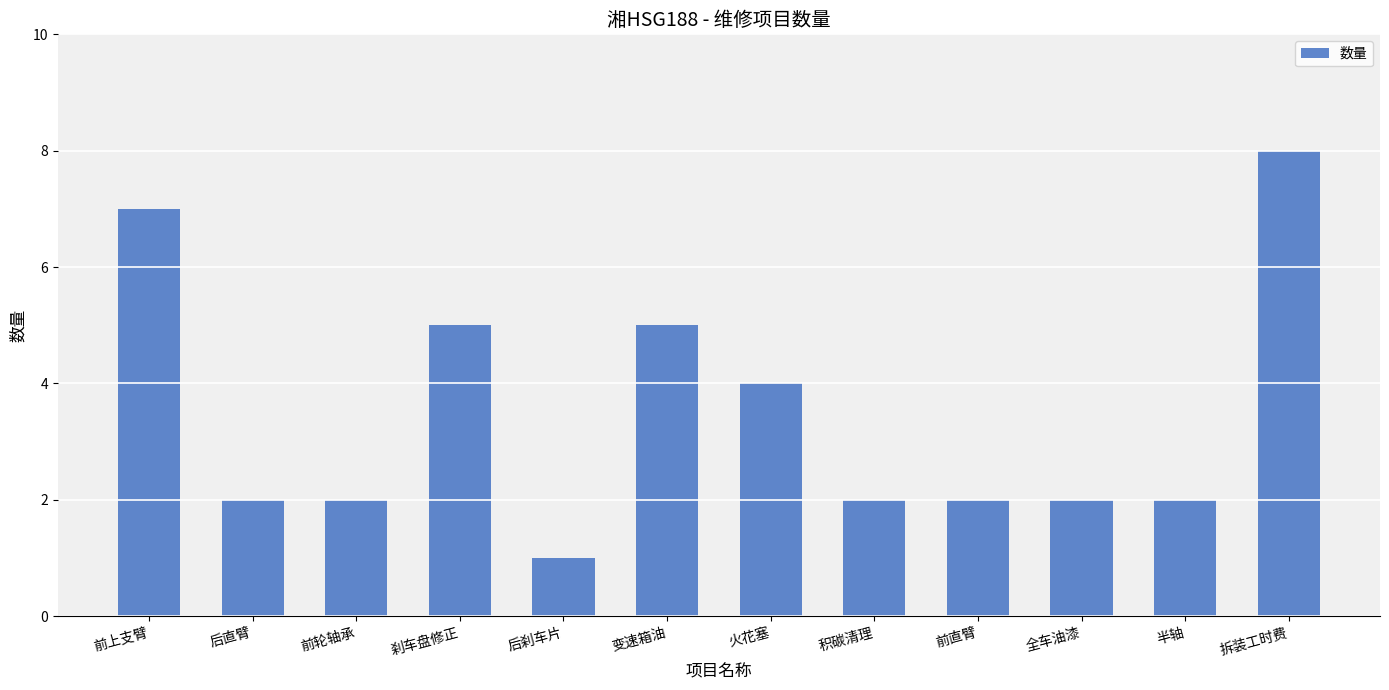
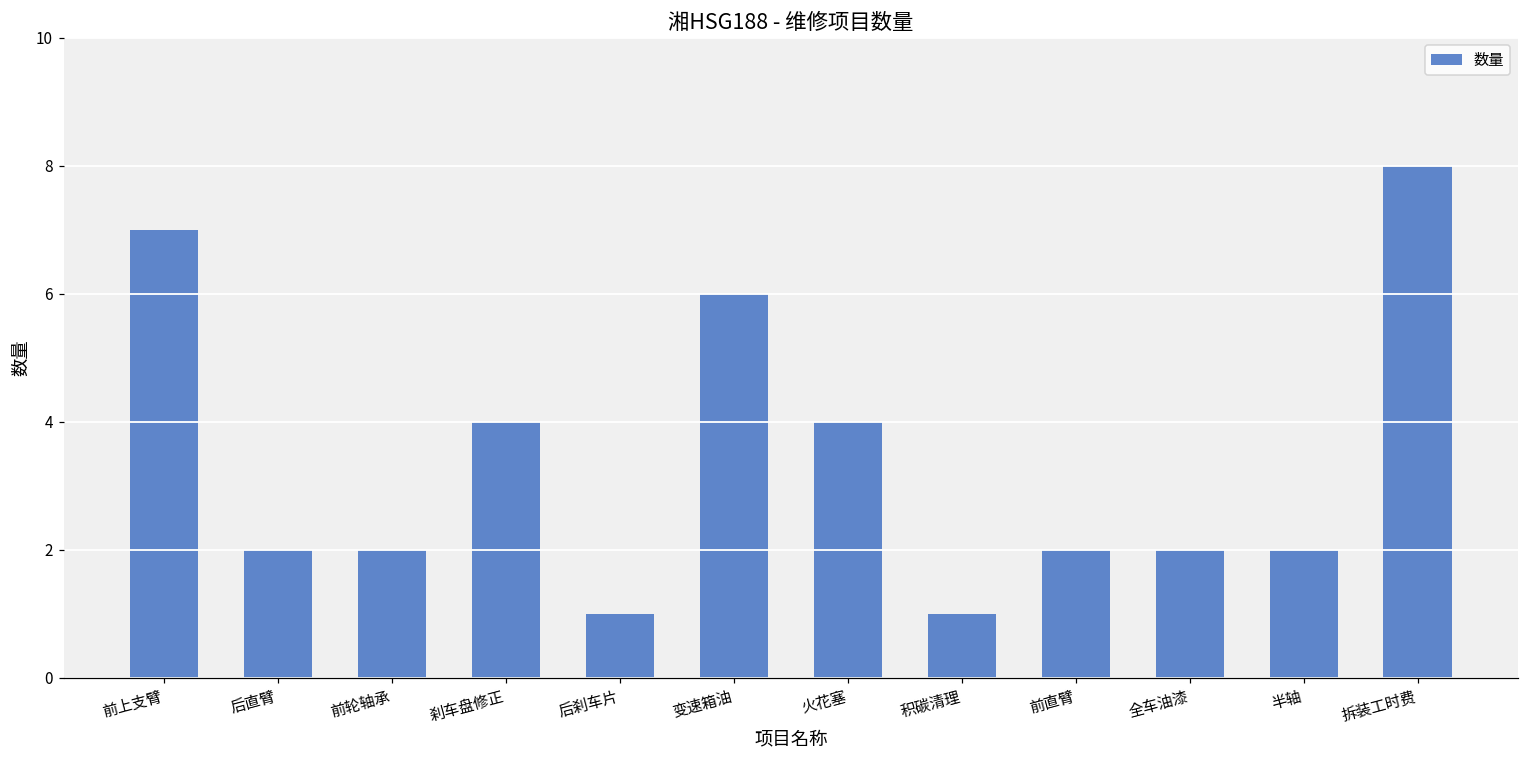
刹车盘修正: 5 -> 4
变速箱油: 5 -> 6
积碳清理: 2 -> 1
